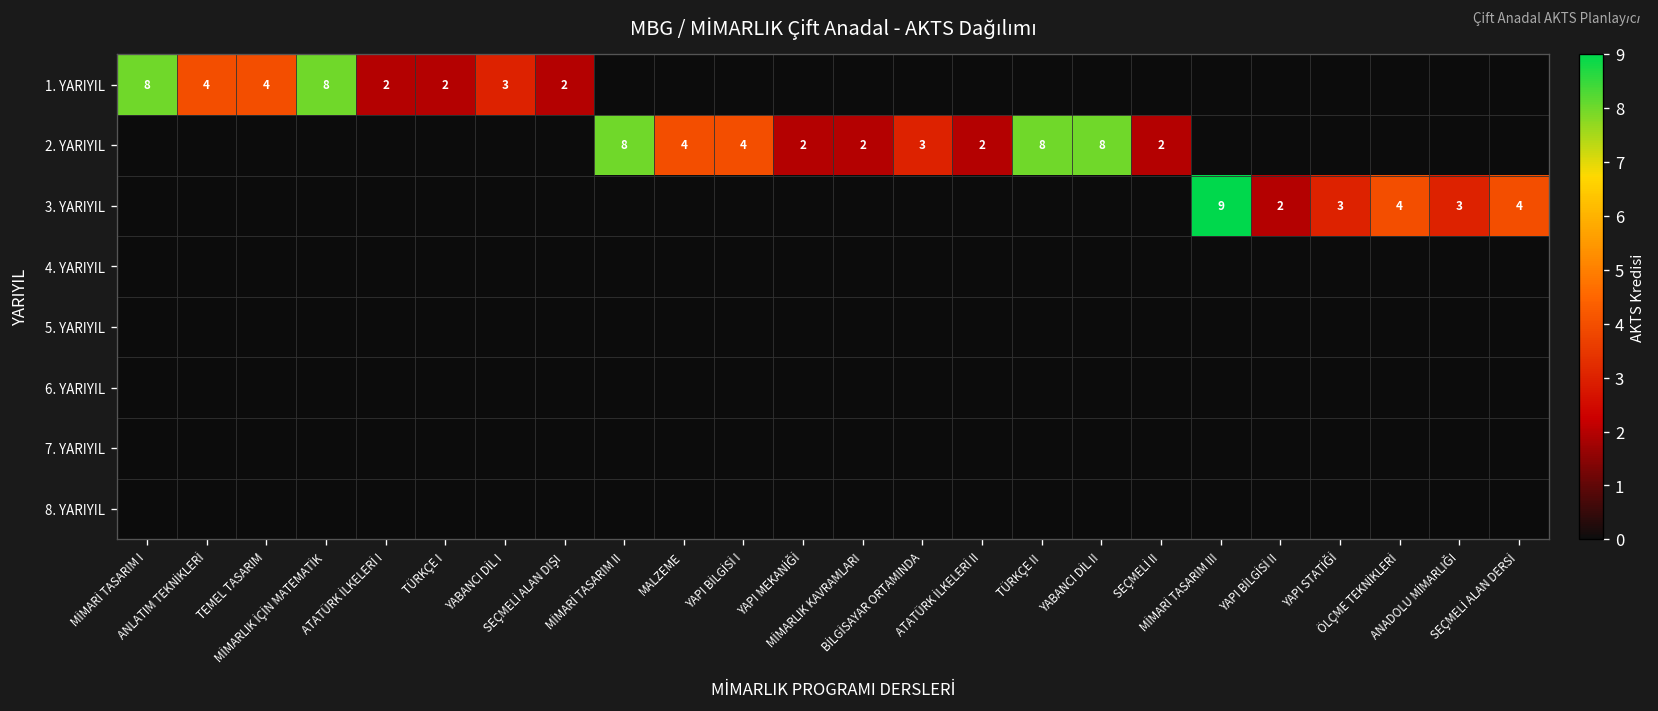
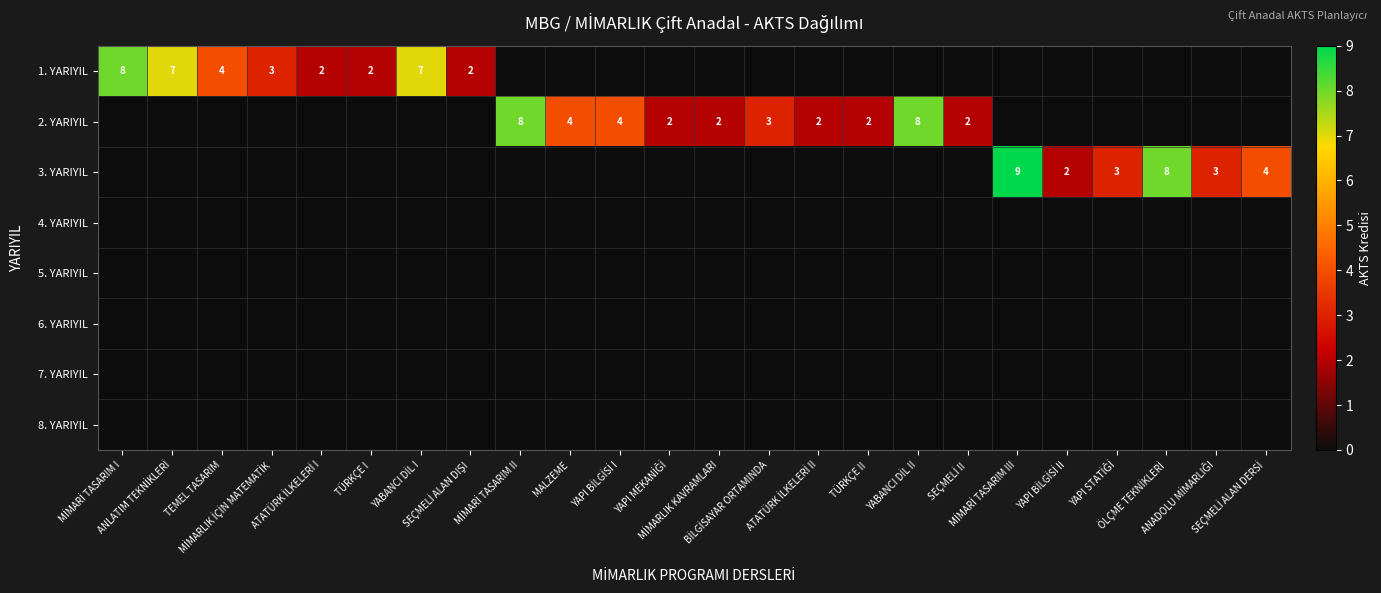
1. YARIYIL, ANLATIM TEKNİKLERİ: 4 -> 7
1. YARIYIL, MİMARLIK İÇİN MATEMATİK: 8 -> 3
1. YARIYIL, YABANCI DİL I: 3 -> 7
2. YARIYIL, TÜRKÇE II: 8 -> 2
3. YARIYIL, ÖLÇME TEKNİKLERİ: 4 -> 8
